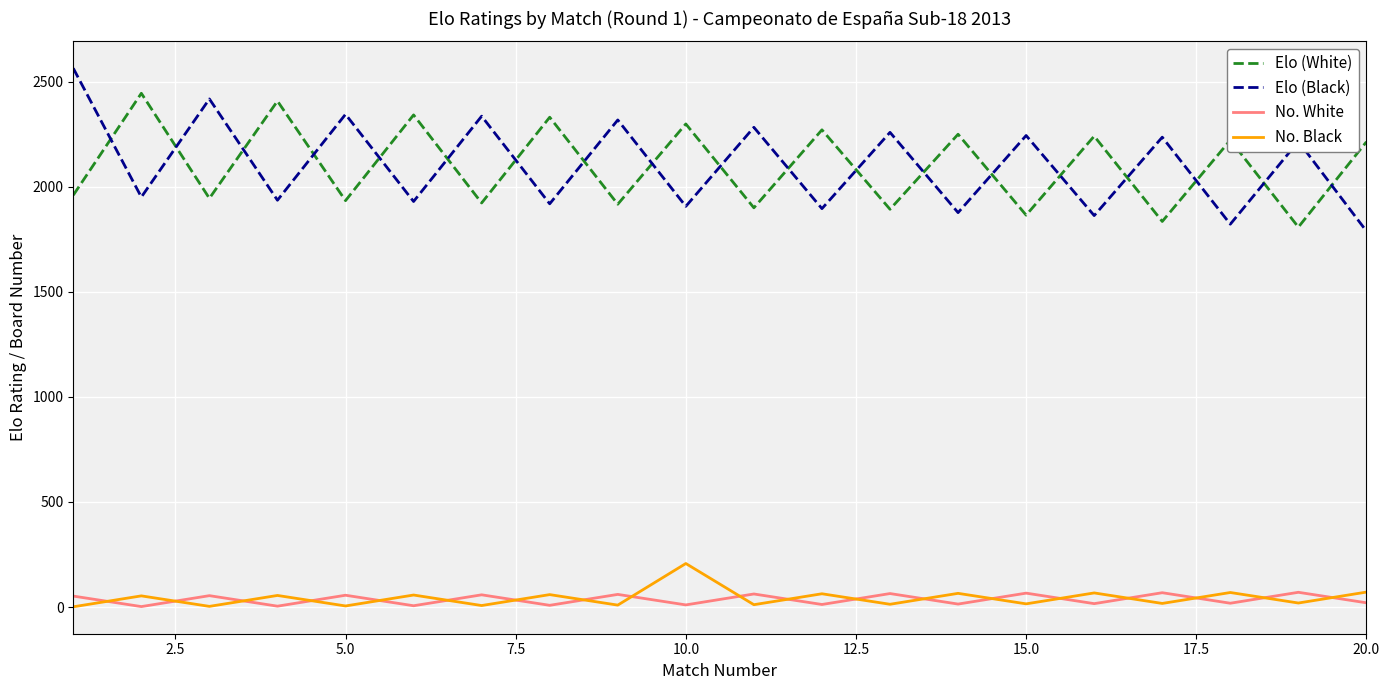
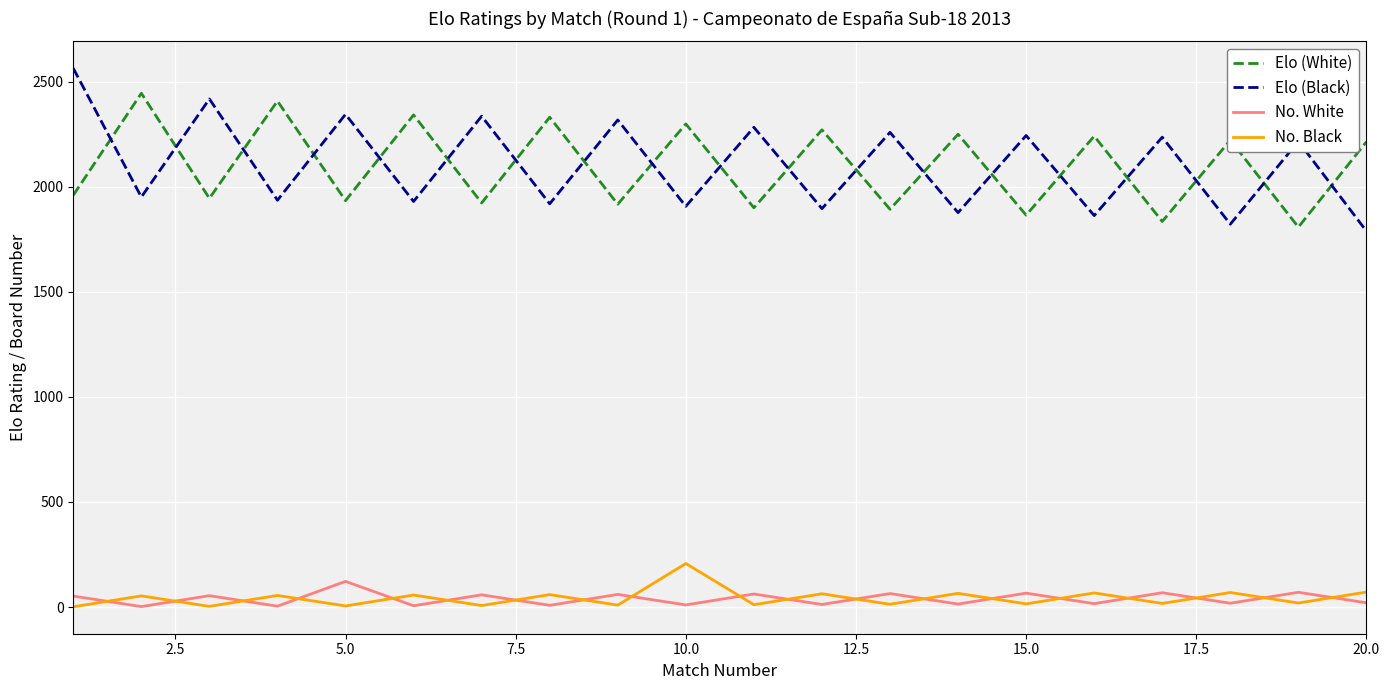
No. White, 5.0: 60 -> 120
